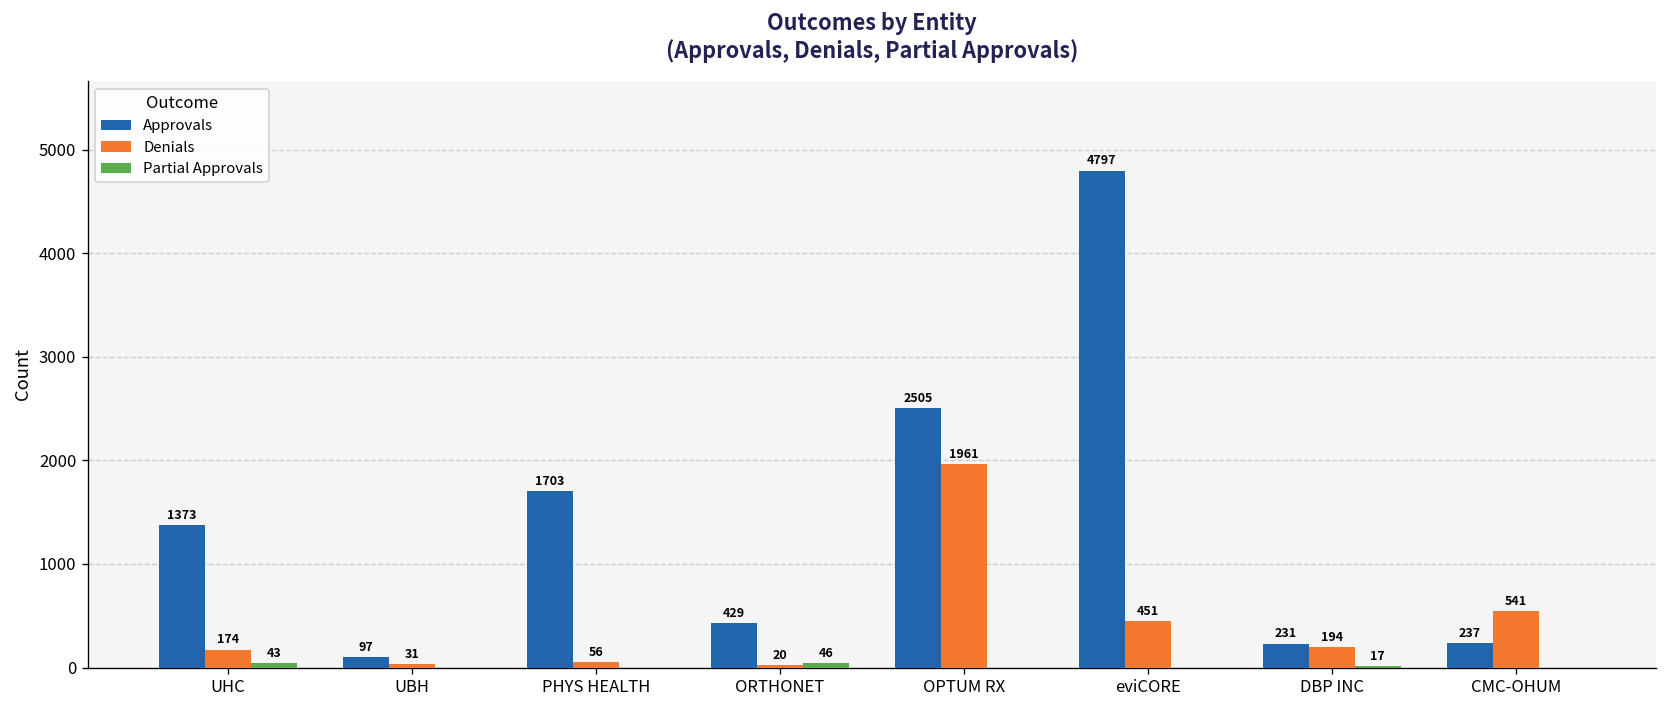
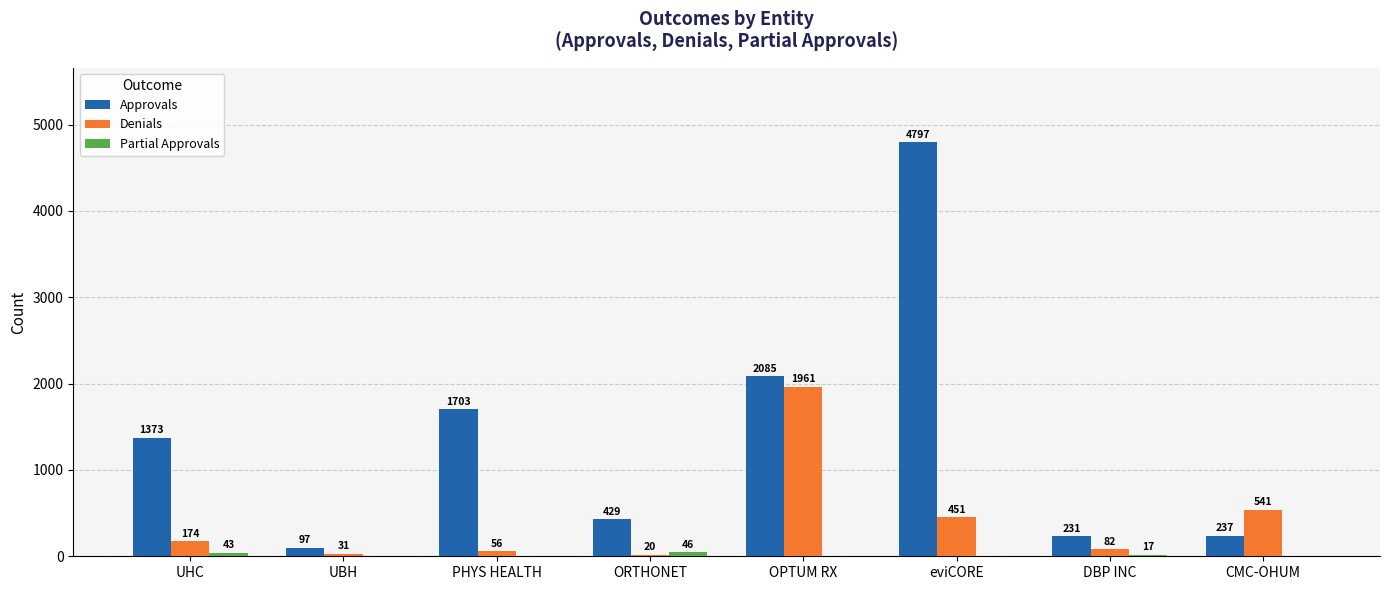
Approvals, OPTUM RX: 2505 -> 2085
Denials, DBP INC: 194 -> 82
